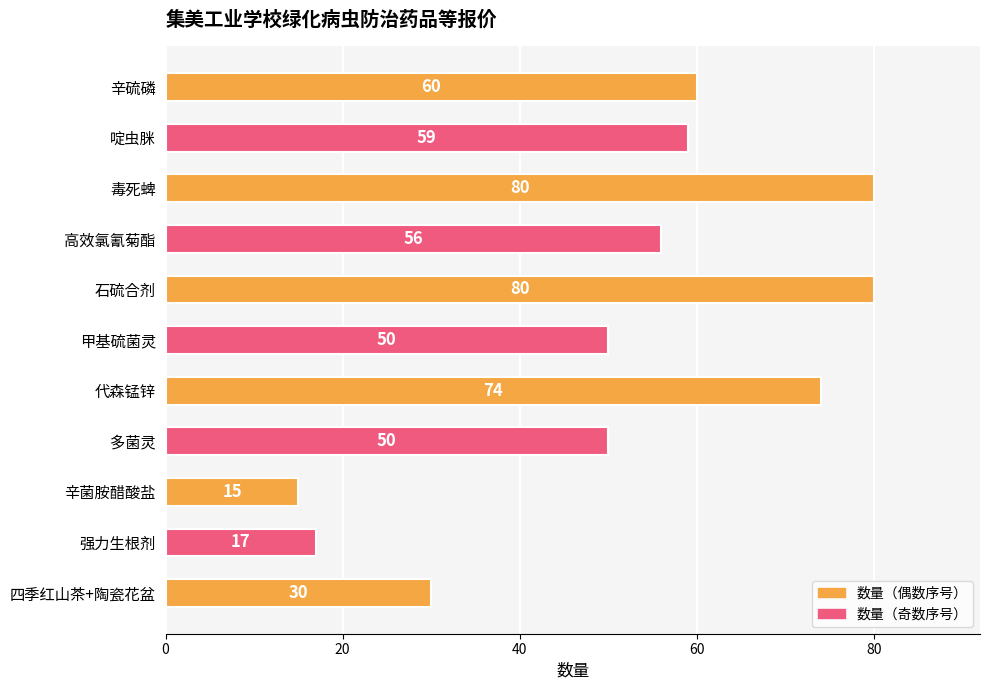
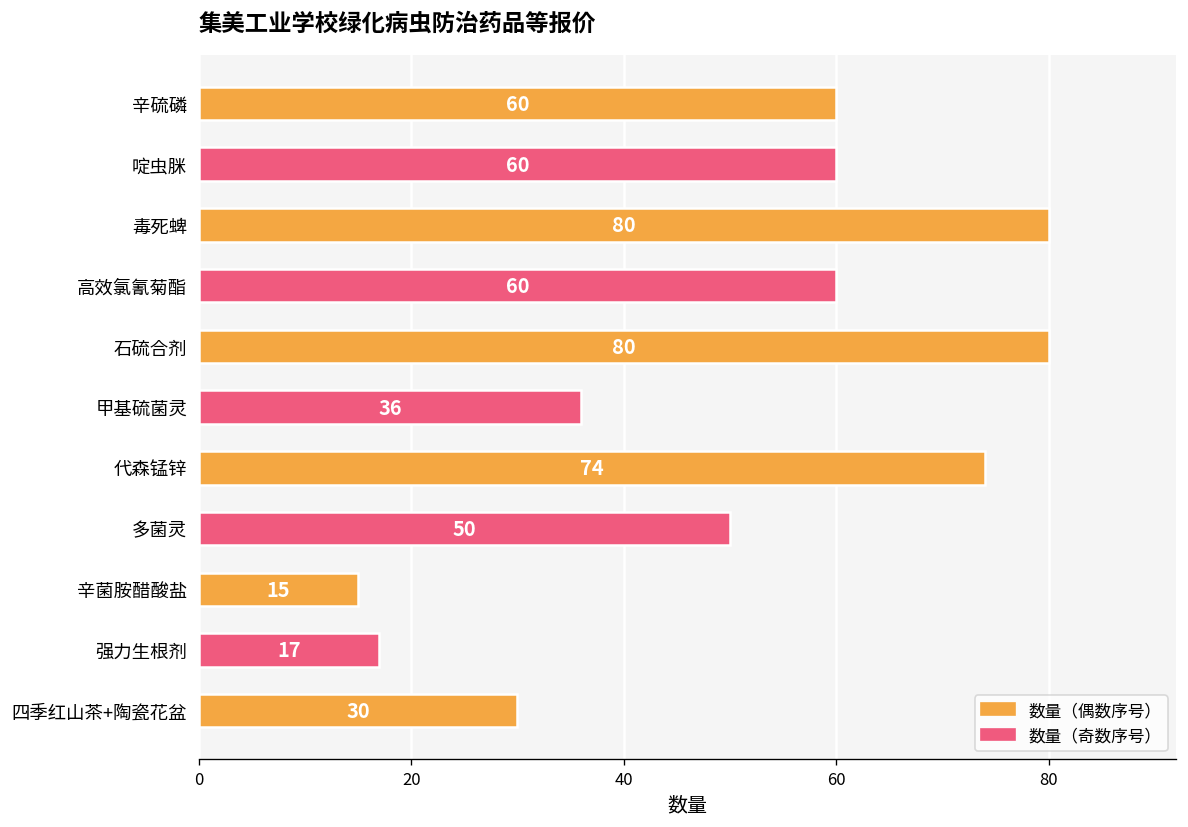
啶虫脒: 59 -> 60
高效氯氰菊酯: 56 -> 60
甲基硫菌灵: 50 -> 36
